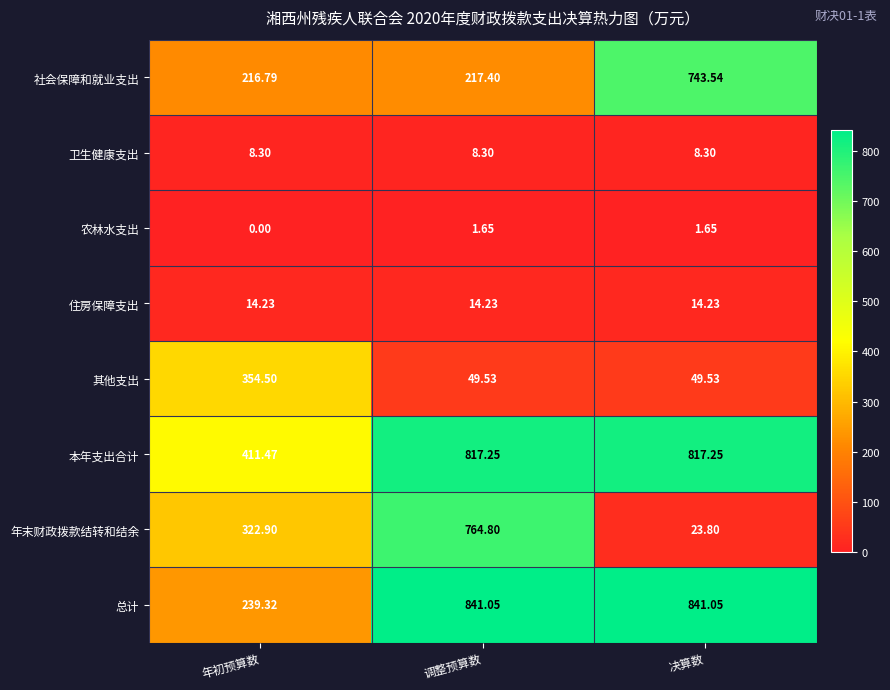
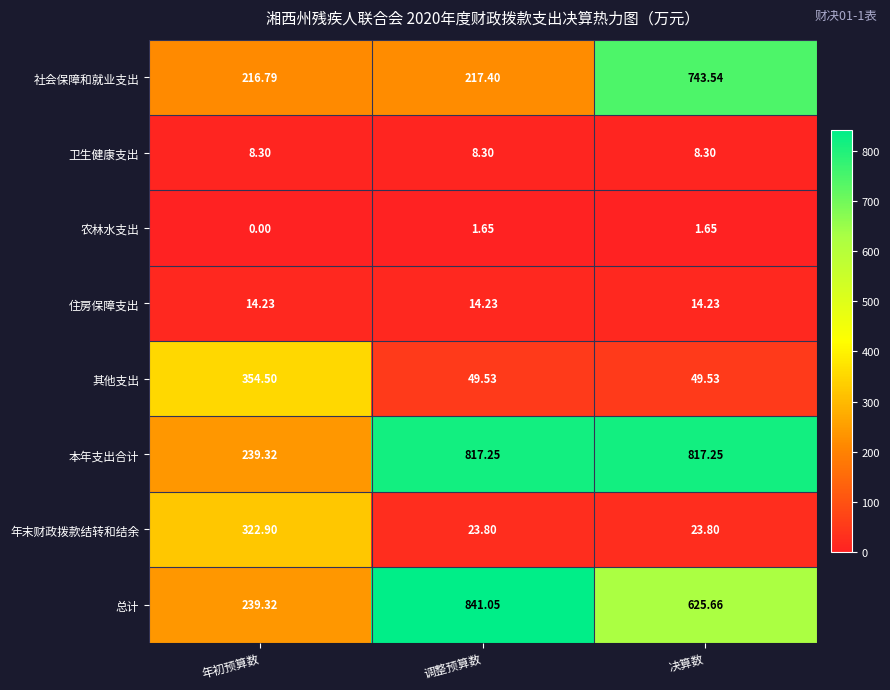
本年支出合计, 年初预算数: 411.47 -> 239.32
年末财政拨款结转和结余, 调整预算数: 764.80 -> 23.80
总计, 决算数: 841.05 -> 625.66
